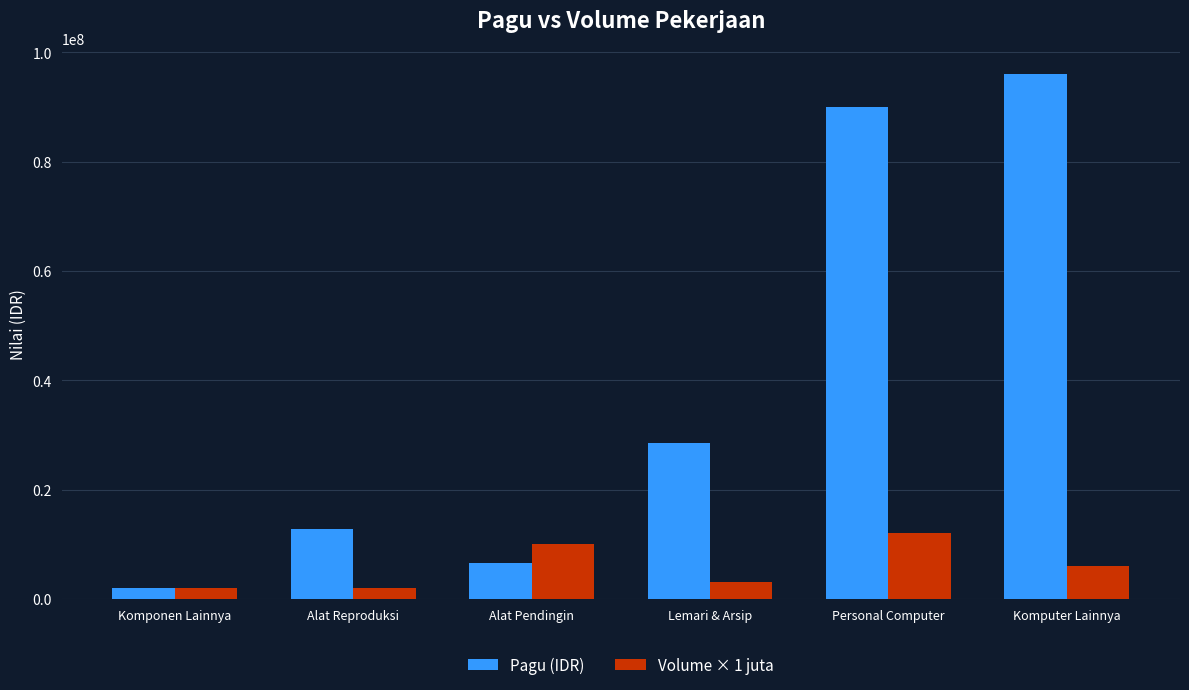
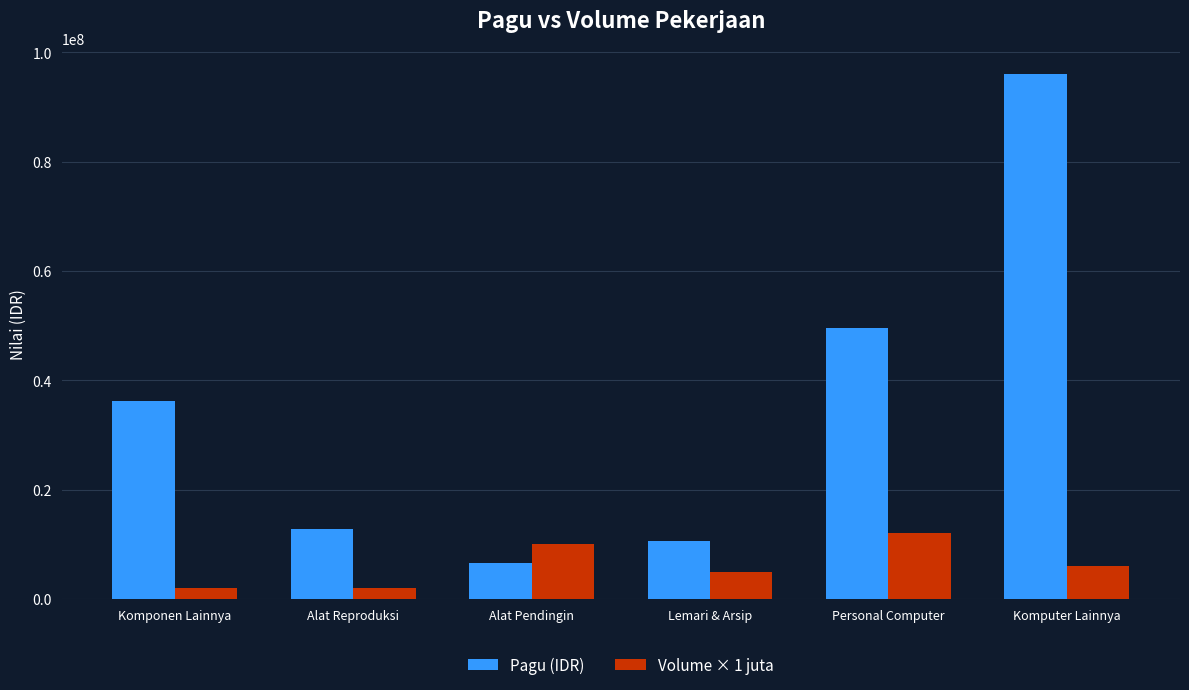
Pagu (IDR), Komponen Lainnya: 2000000 -> 36000000
Pagu (IDR), Lemari & Arsip: 29000000 -> 11000000
Volume × 1 juta, Lemari & Arsip: 3000000 -> 5000000
Pagu (IDR), Personal Computer: 90000000 -> 49000000
